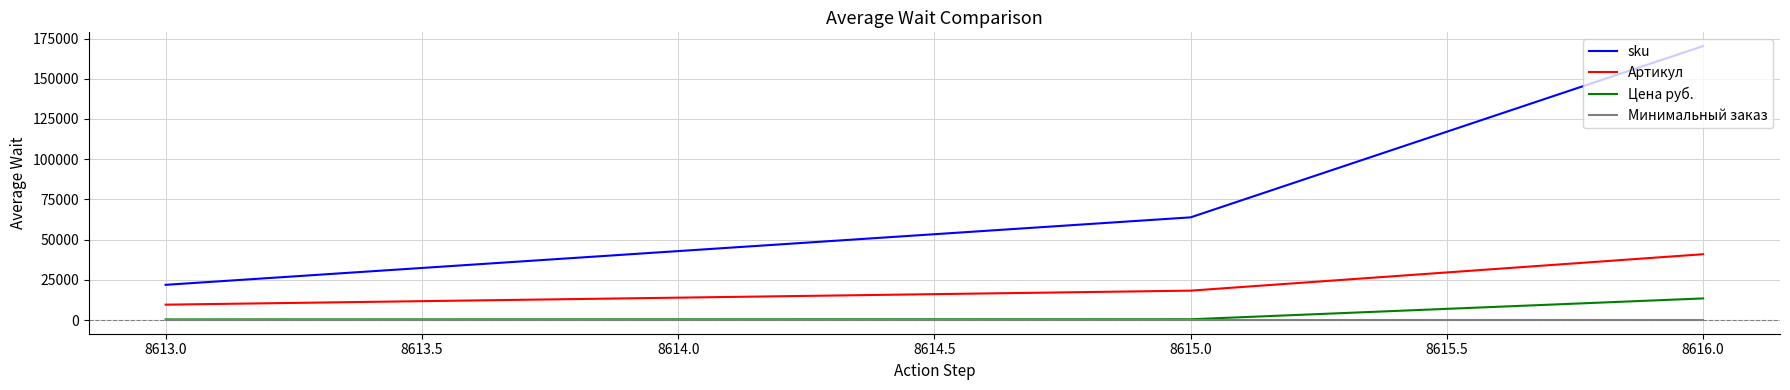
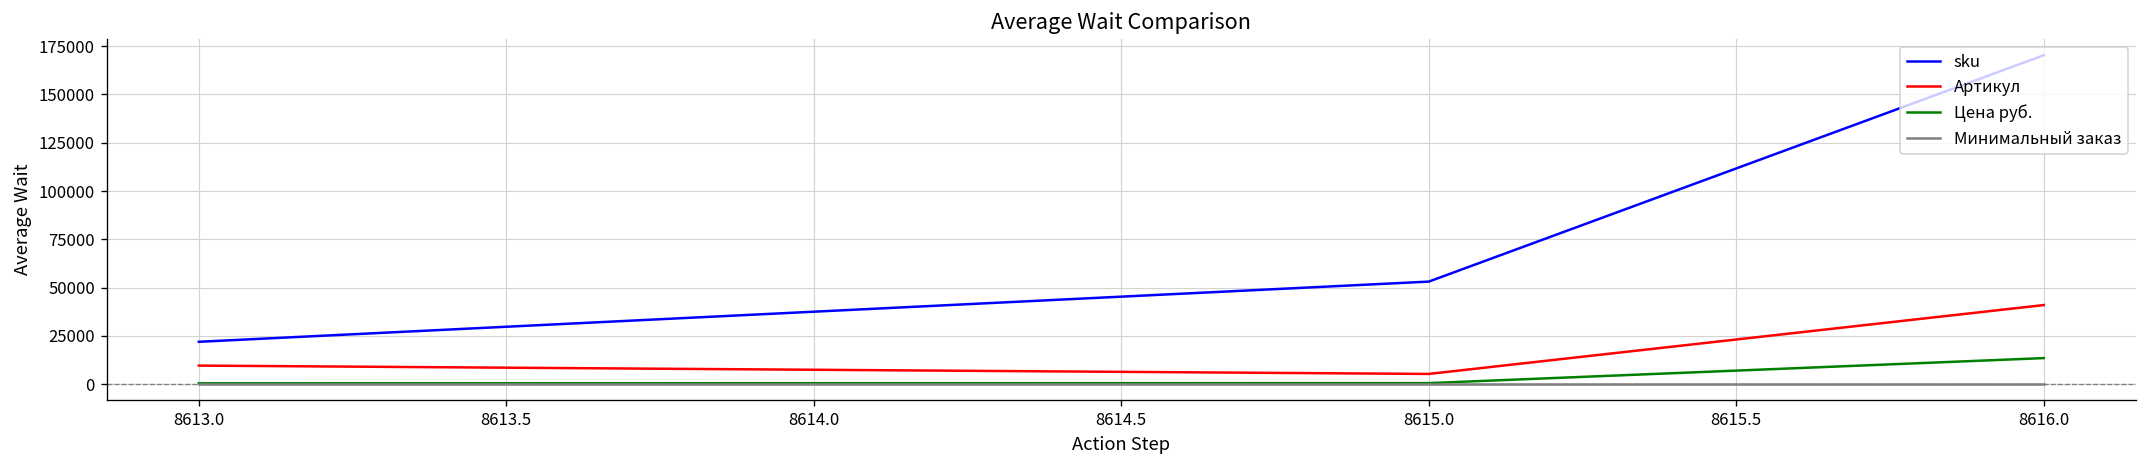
sku, 8615.0: 64000 -> 53000
Артикул, 8615.0: 18000 -> 5000
